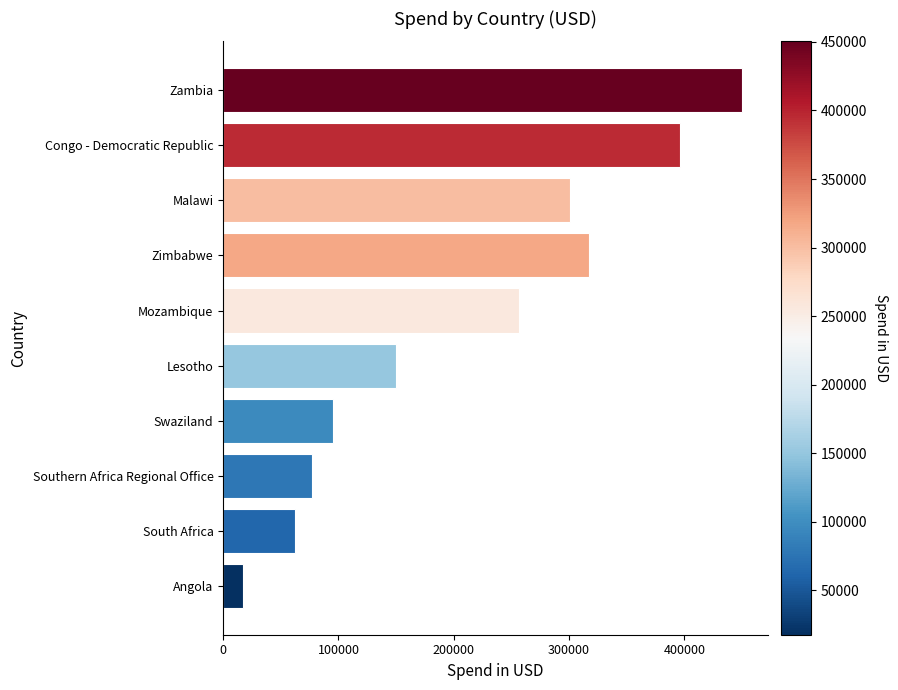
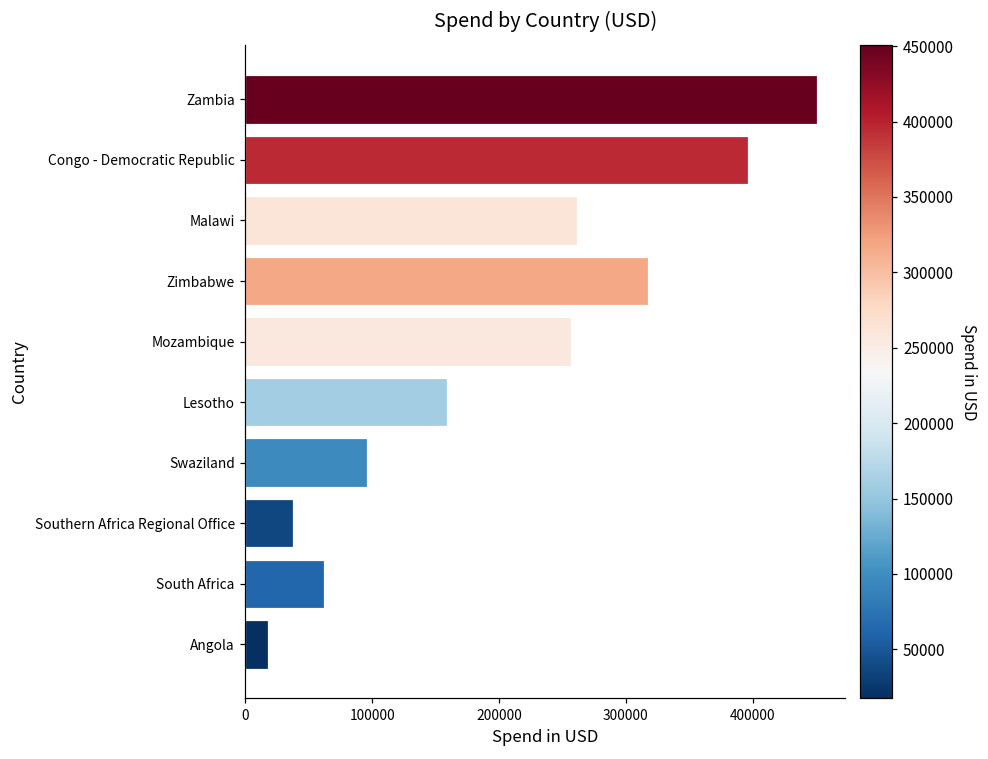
Malawi: 301000 -> 262000
Lesotho: 150000 -> 159000
Southern Africa Regional Office: 77000 -> 37000
